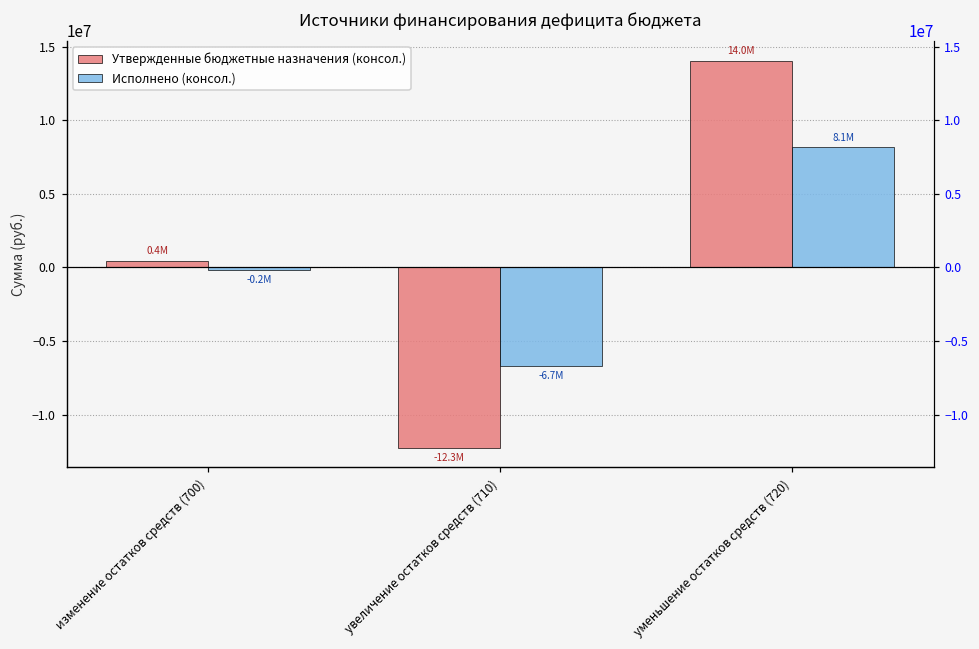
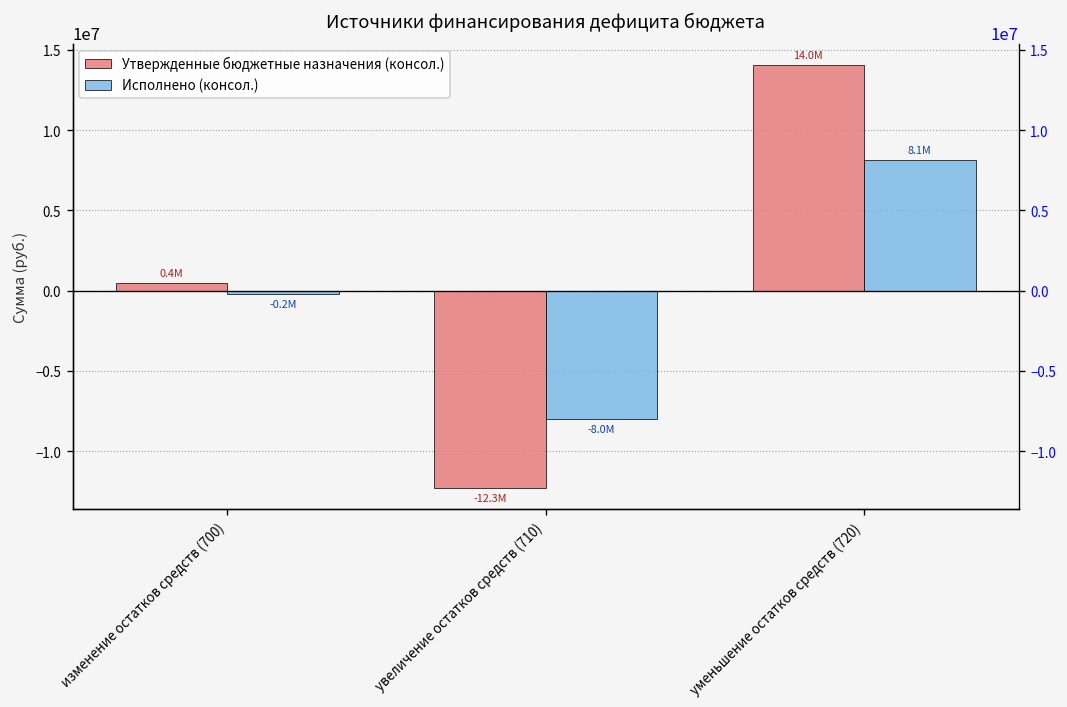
Исполнено (консол.), увеличение остатков средств (710): -6.7M -> -8.0M
